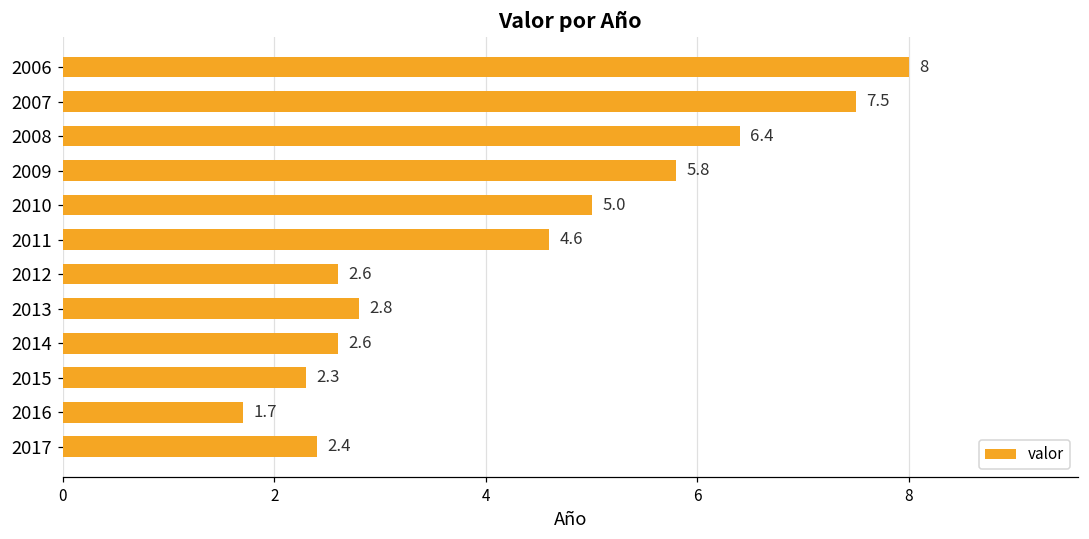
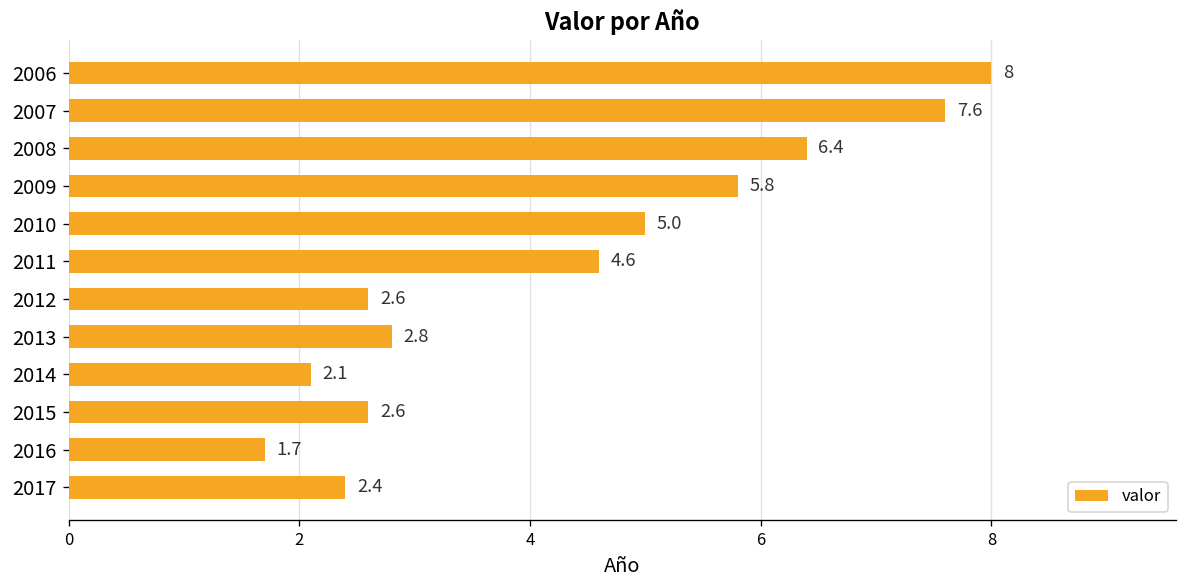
2007: 7.5 -> 7.6
2014: 2.6 -> 2.1
2015: 2.3 -> 2.6
